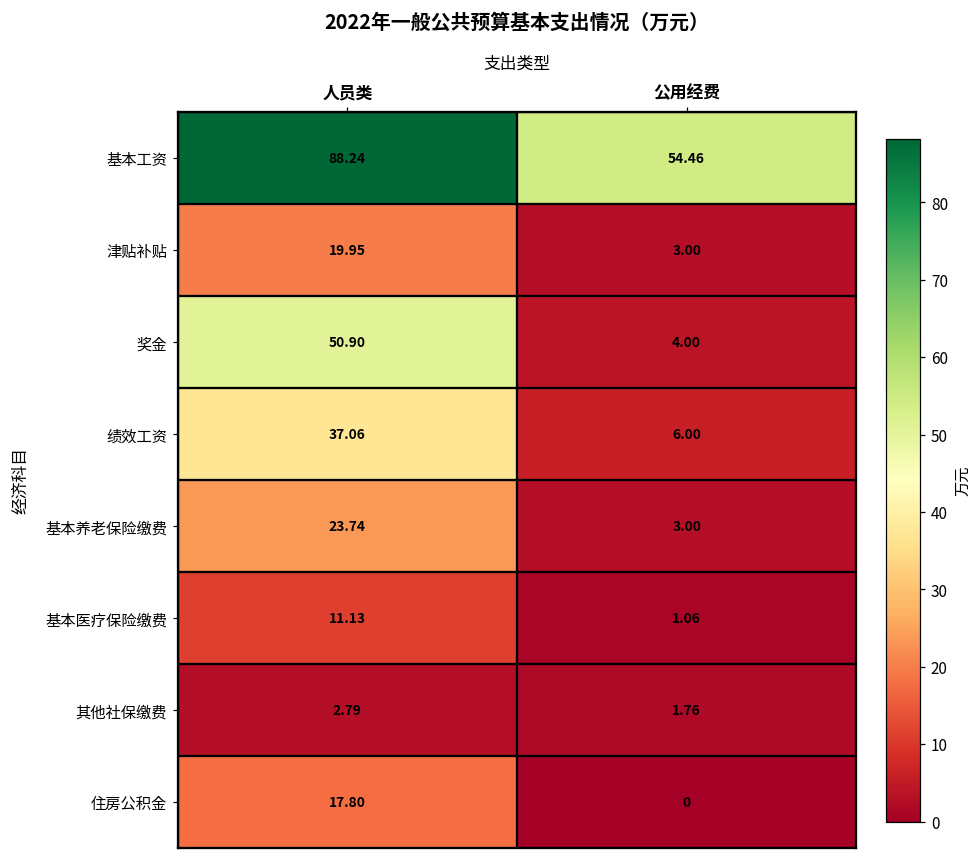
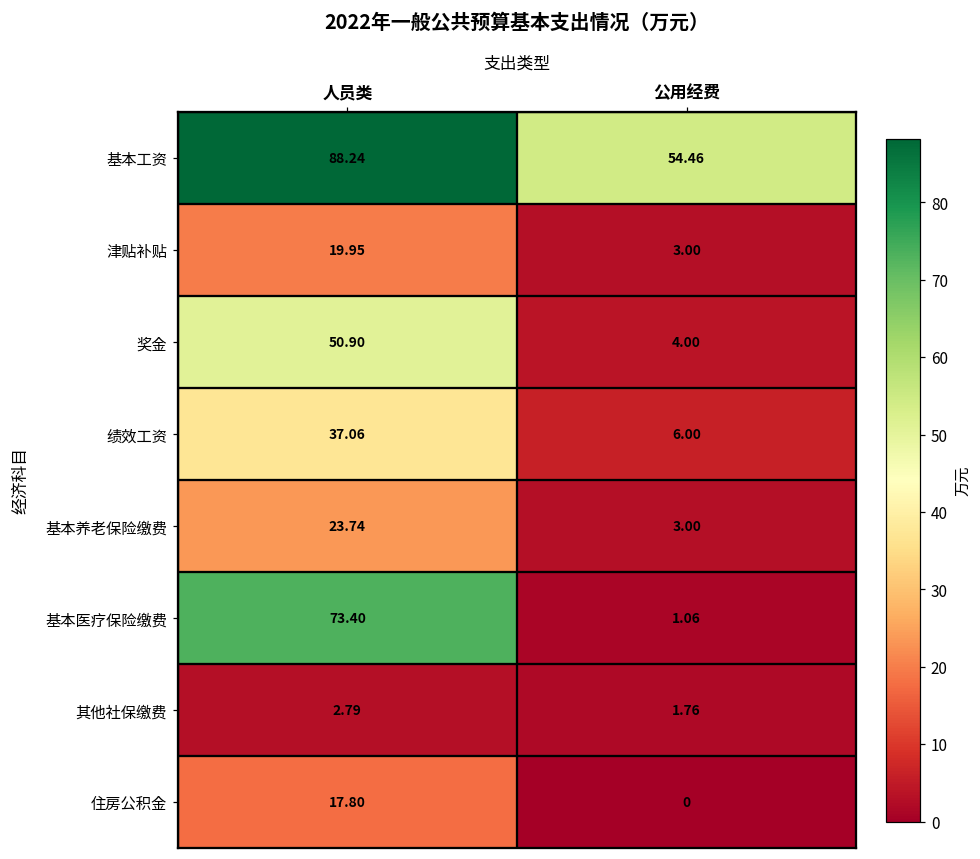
基本医疗保险缴费, 人员类: 11.13 -> 73.40
